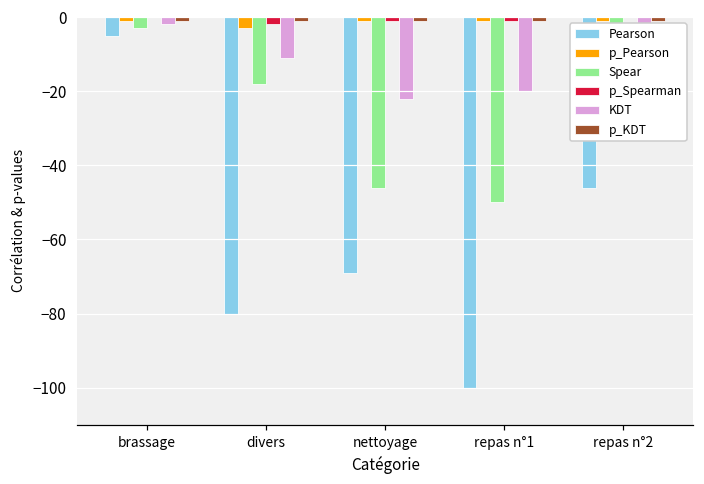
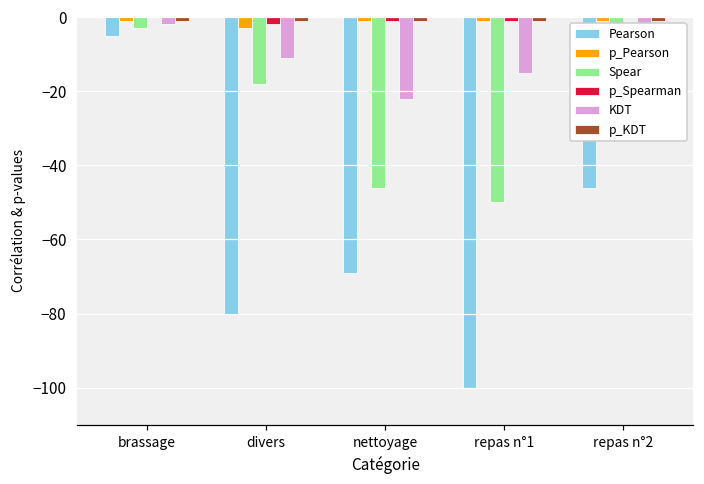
KDT, repas n°1: -20 -> -15
